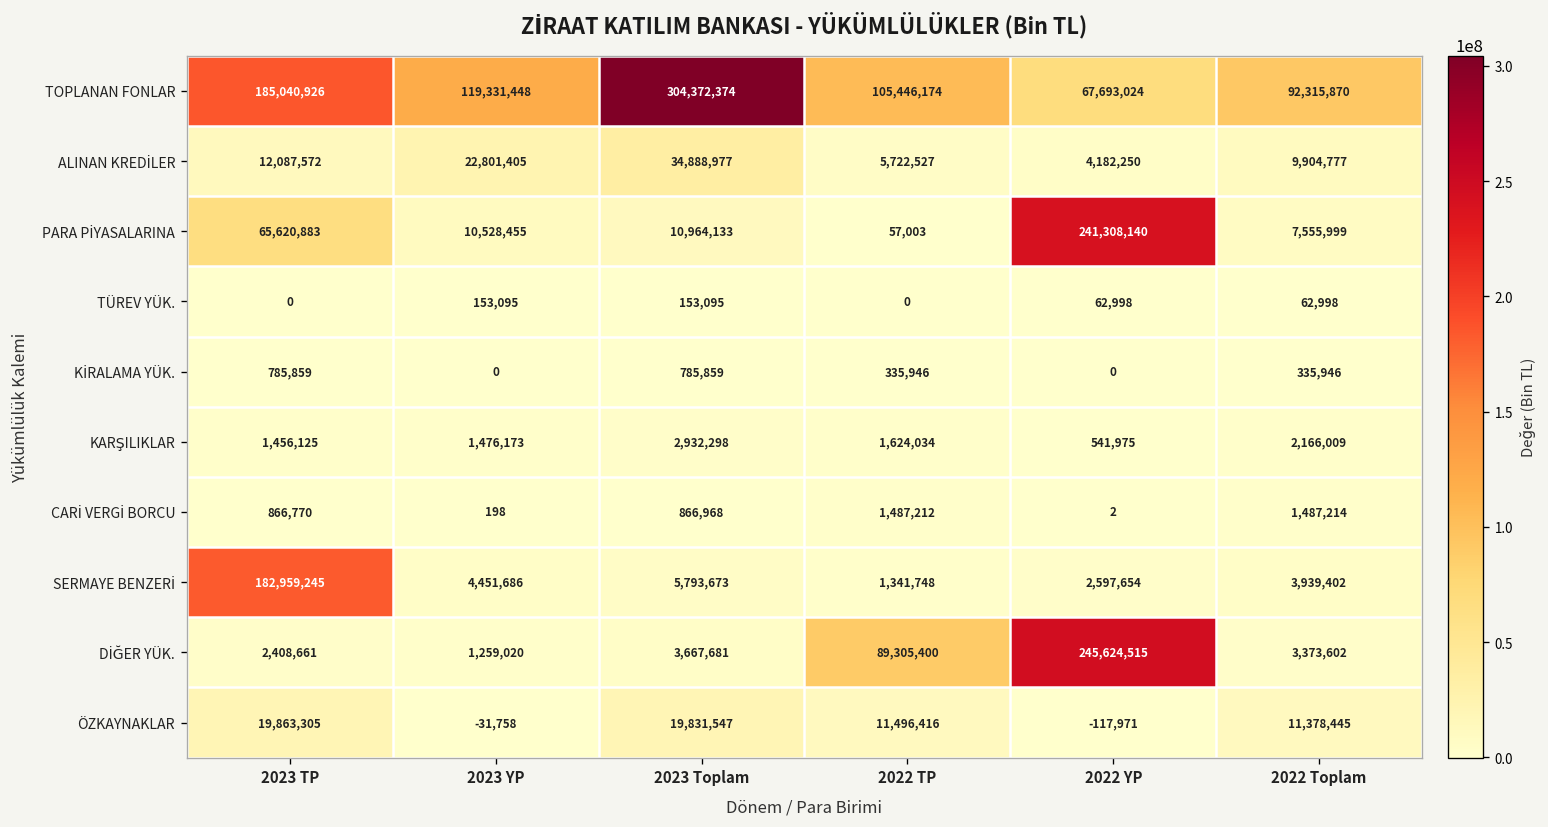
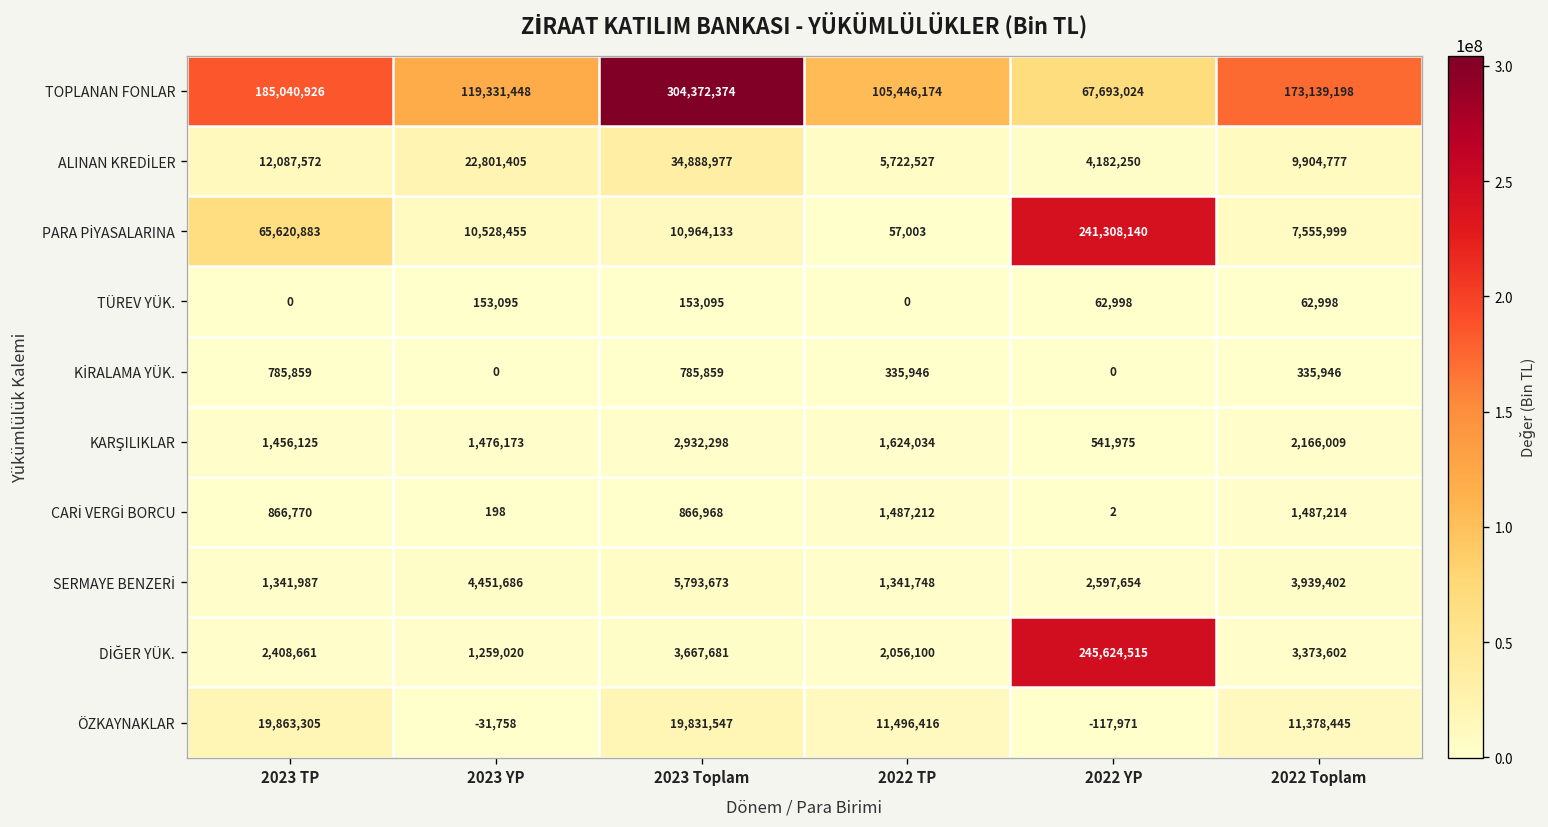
TOPLANAN FONLAR, 2022 Toplam: 92,315,870 -> 173,139,198
SERMAYE BENZERİ, 2023 TP: 182,959,245 -> 1,341,987
DİĞER YÜK., 2022 TP: 89,305,400 -> 2,056,100
